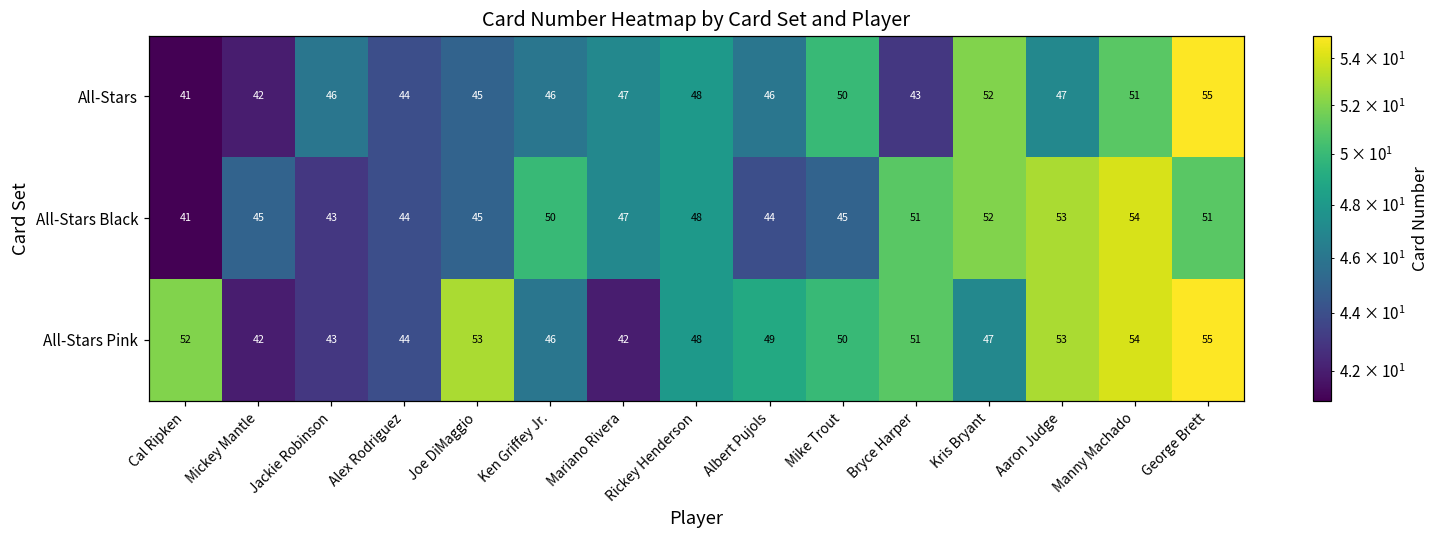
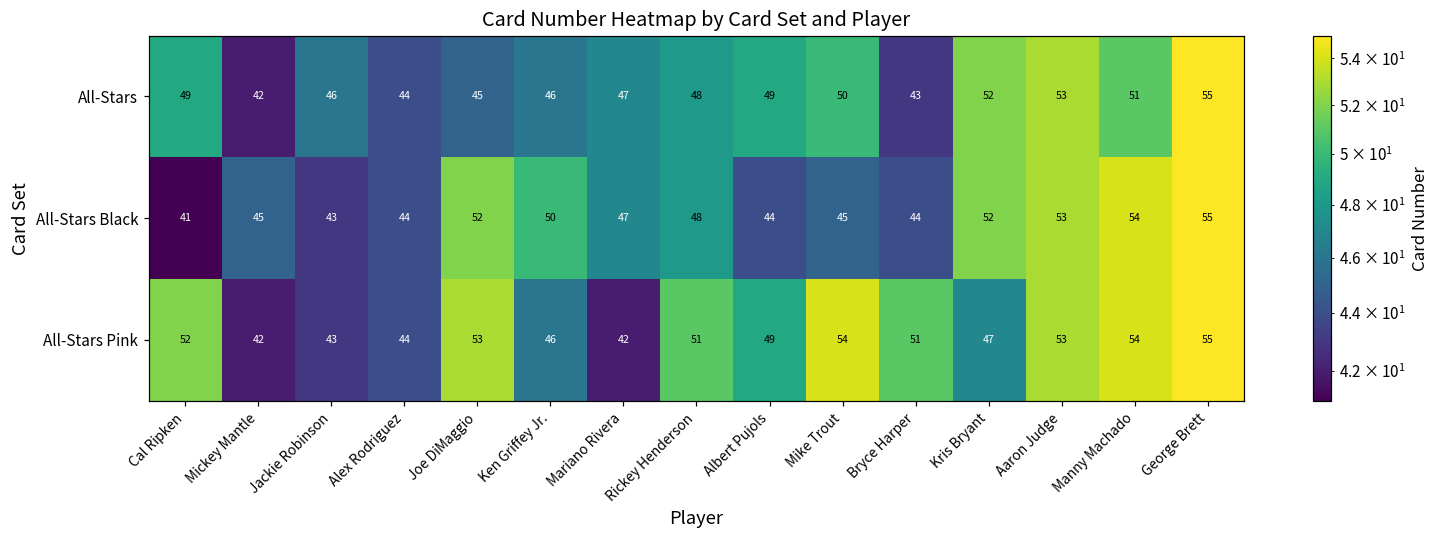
All-Stars, Cal Ripken: 41 -> 49
All-Stars, Albert Pujols: 46 -> 49
All-Stars, Aaron Judge: 47 -> 53
All-Stars Black, Joe DiMaggio: 45 -> 52
All-Stars Black, Bryce Harper: 51 -> 44
All-Stars Black, George Brett: 51 -> 55
All-Stars Pink, Rickey Henderson: 48 -> 51
All-Stars Pink, Mike Trout: 50 -> 54
